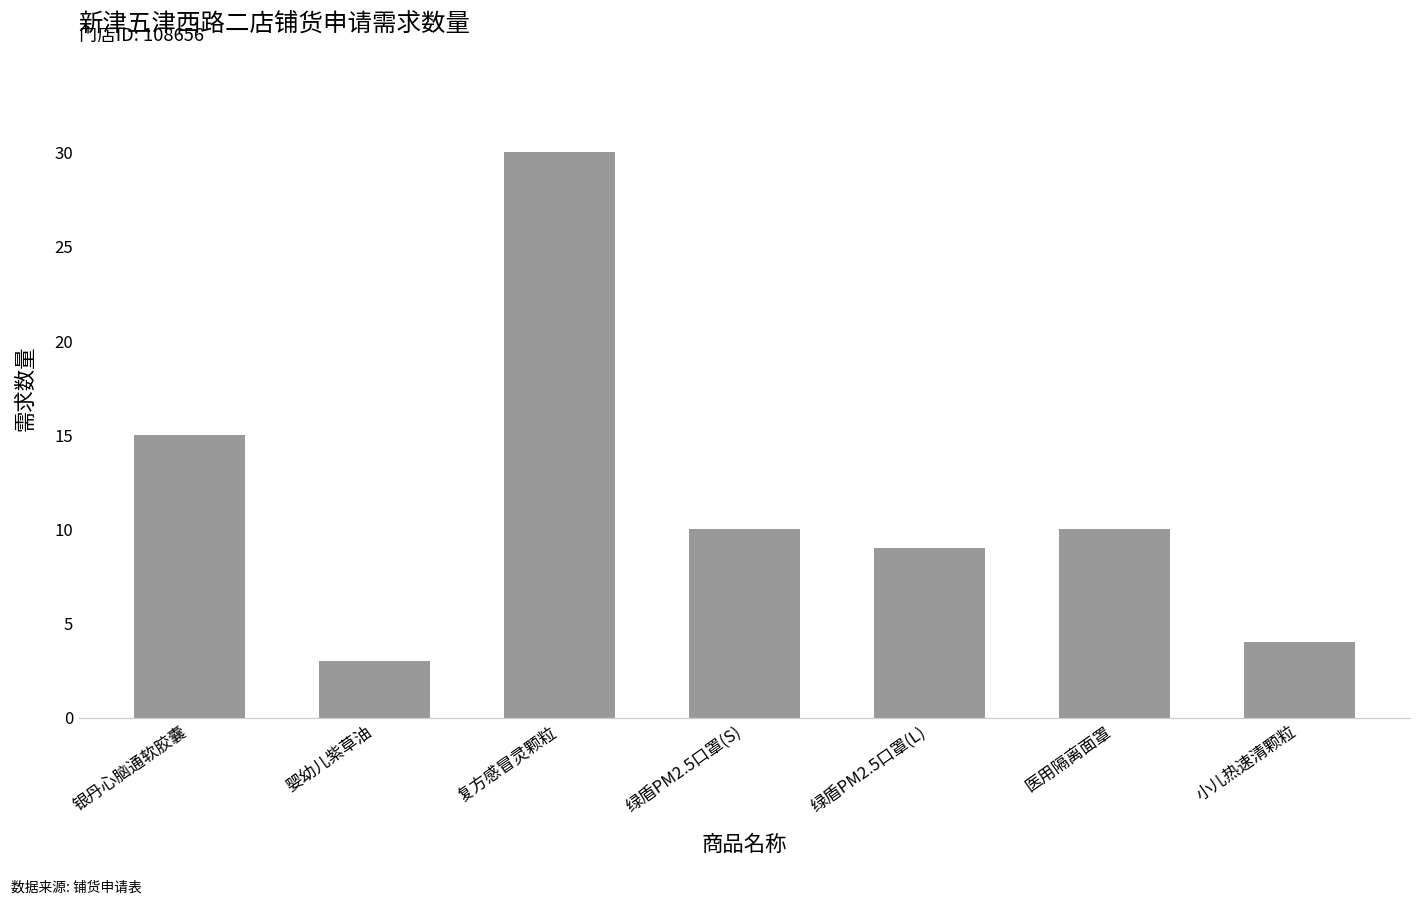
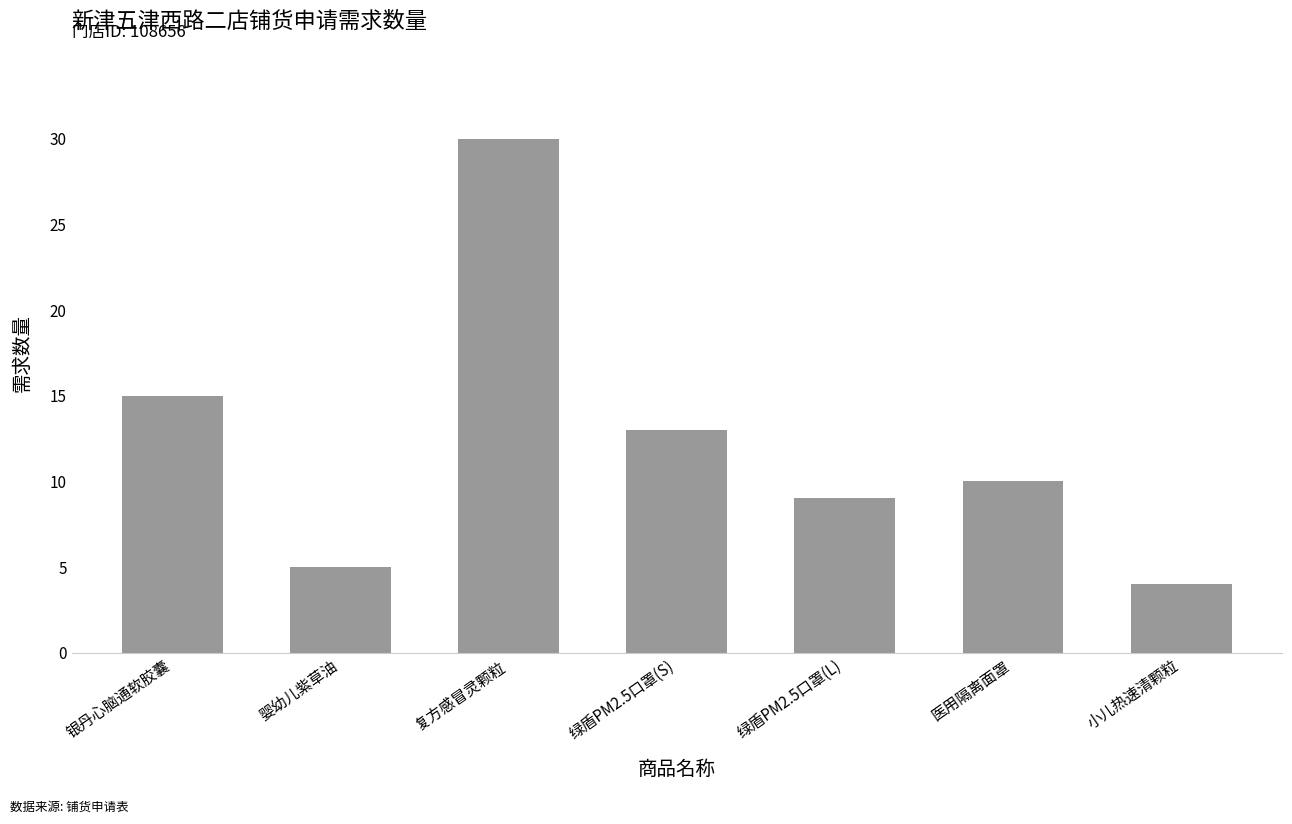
婴幼儿紫草油: 3 -> 5
绿盾PM2.5口罩(S): 10 -> 13
